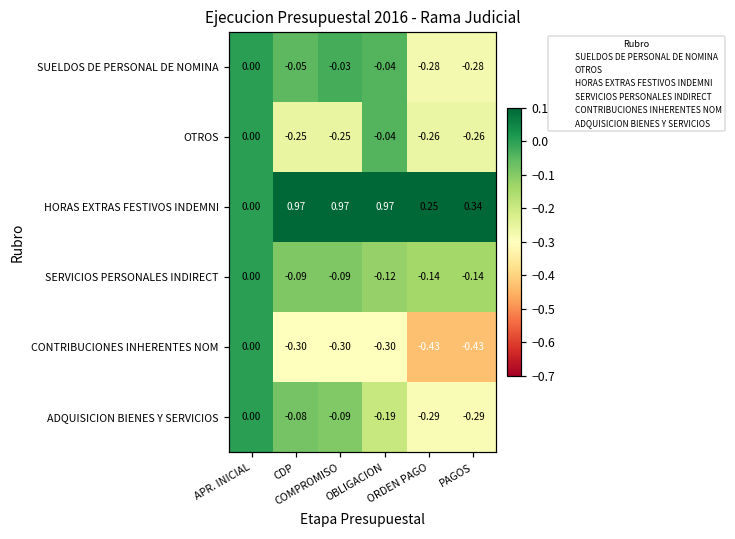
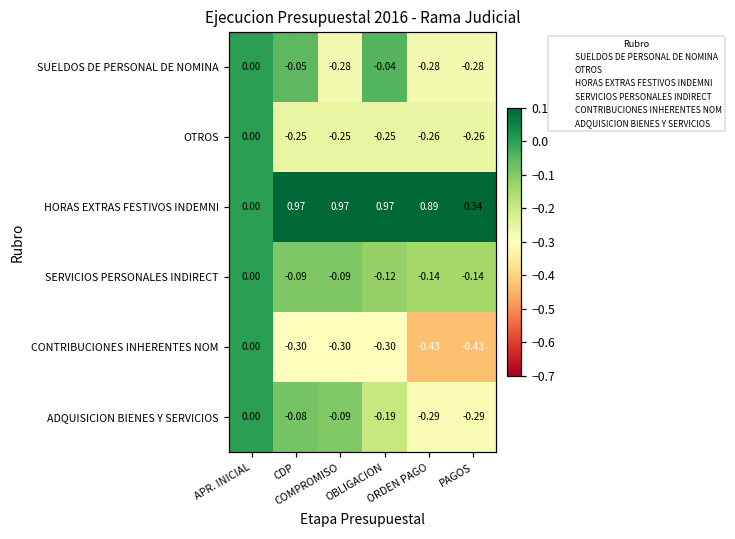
SUELDOS DE PERSONAL DE NOMINA, COMPROMISO: -0.03 -> -0.28
OTROS, OBLIGACION: -0.04 -> -0.25
HORAS EXTRAS FESTIVOS INDEMNI, ORDEN PAGO: 0.25 -> 0.89
